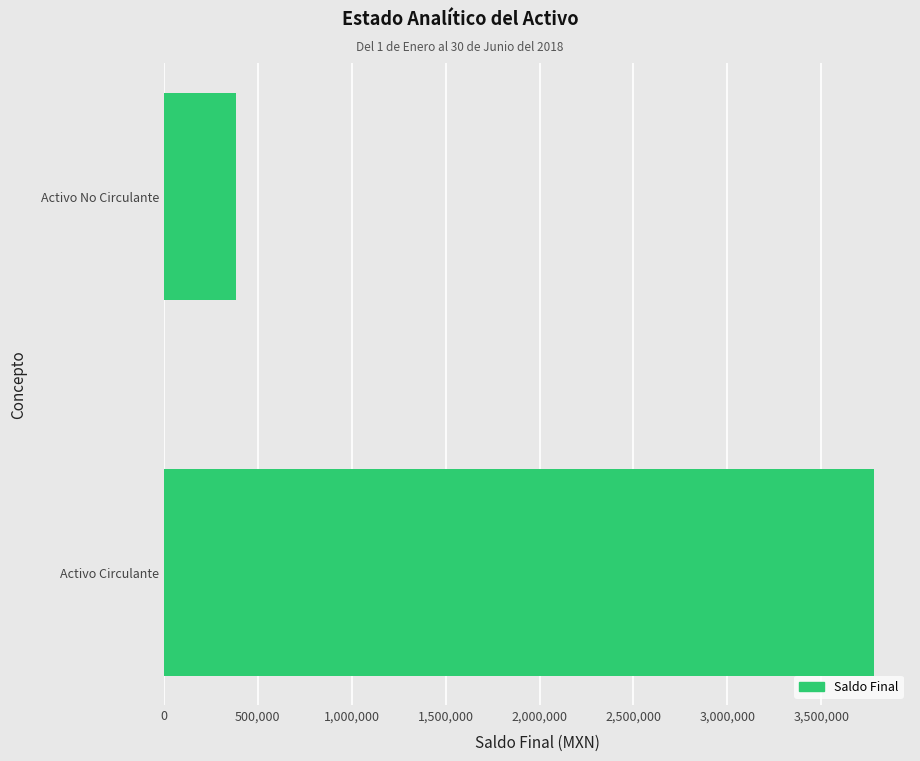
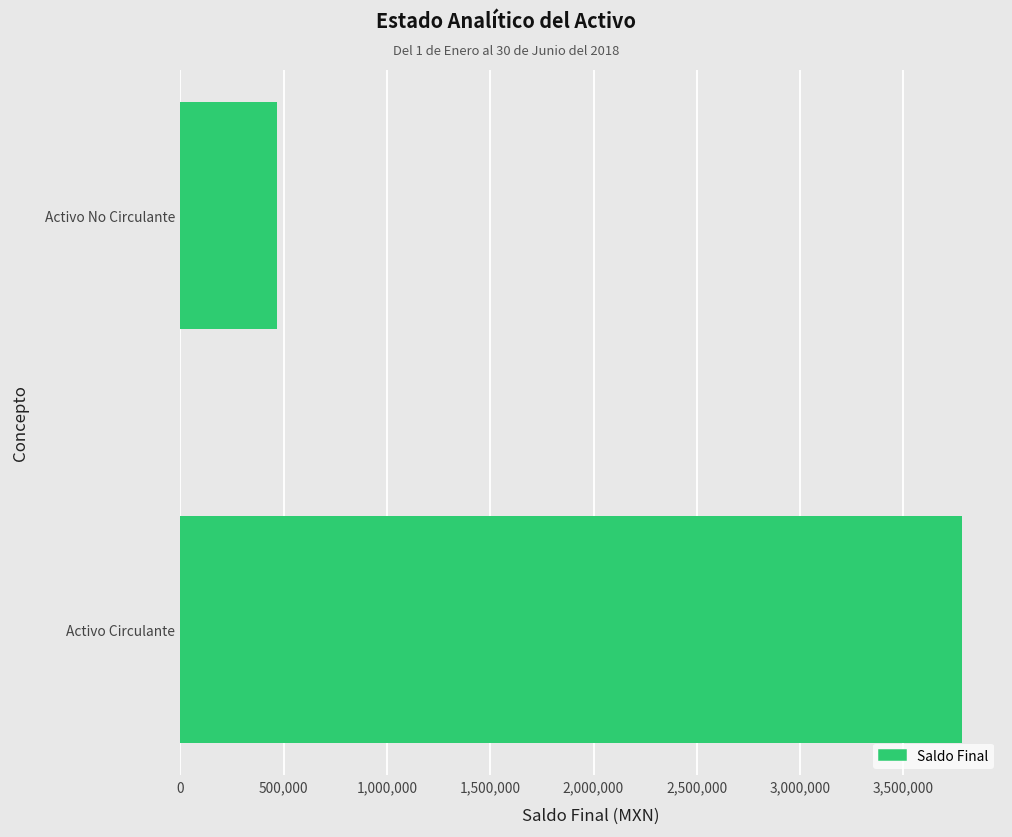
Activo No Circulante: 380,000 -> 470,000
